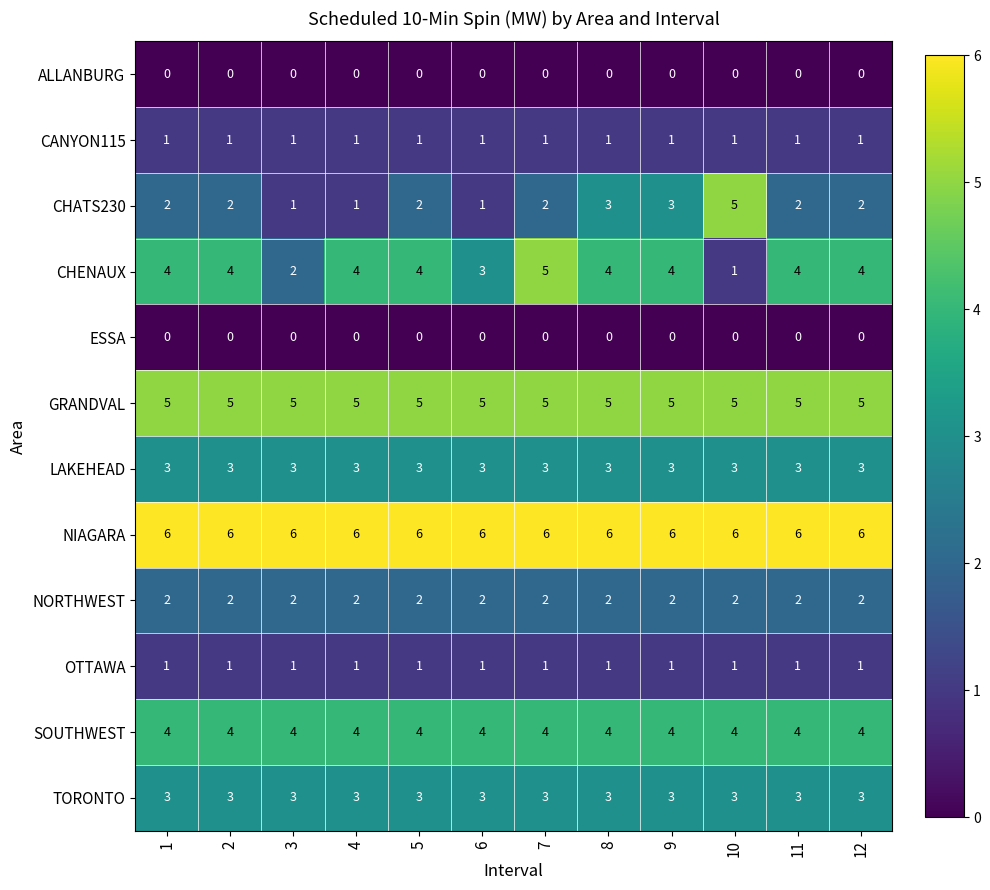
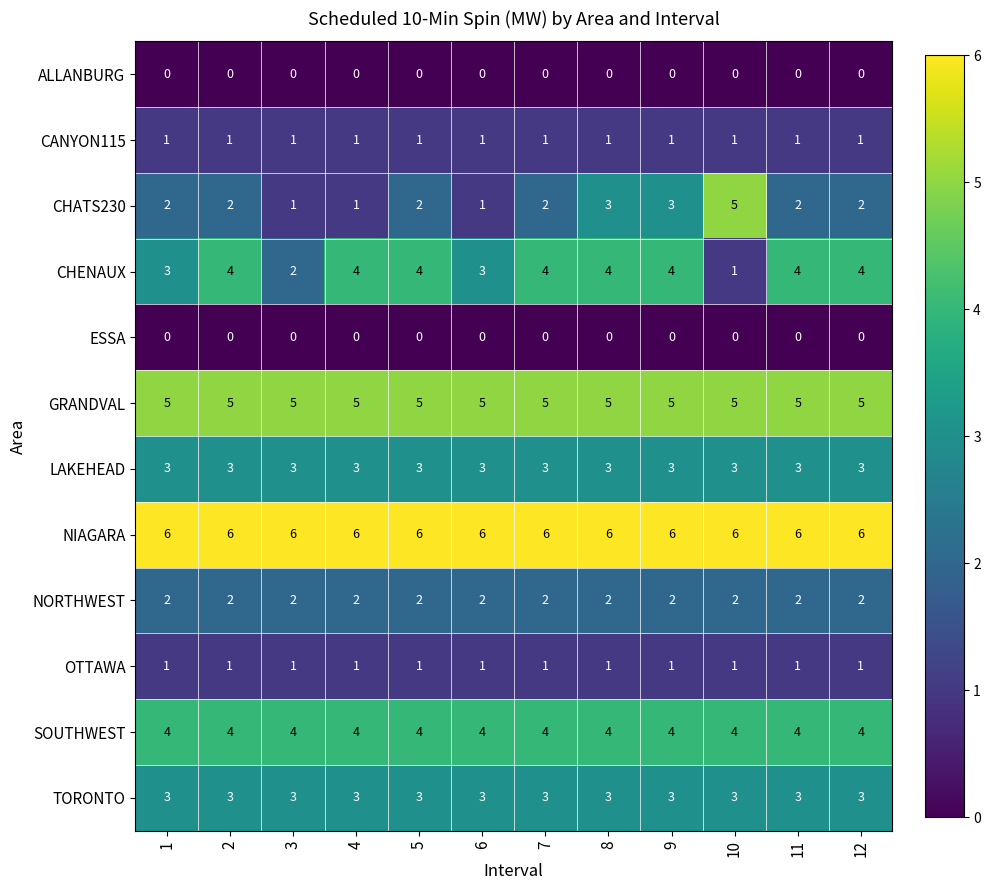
CHENAUX, 1: 4 -> 3
CHENAUX, 7: 5 -> 4
